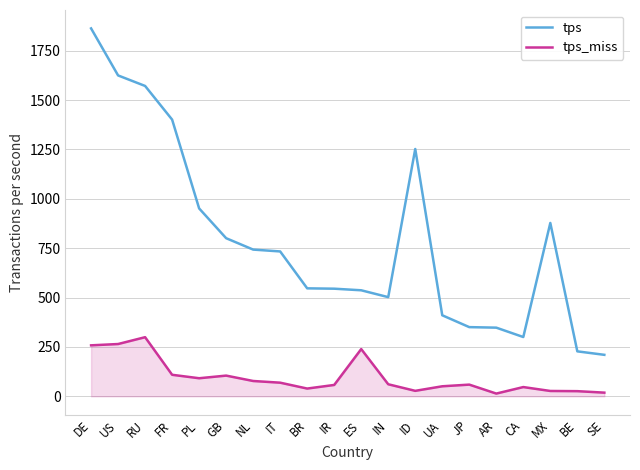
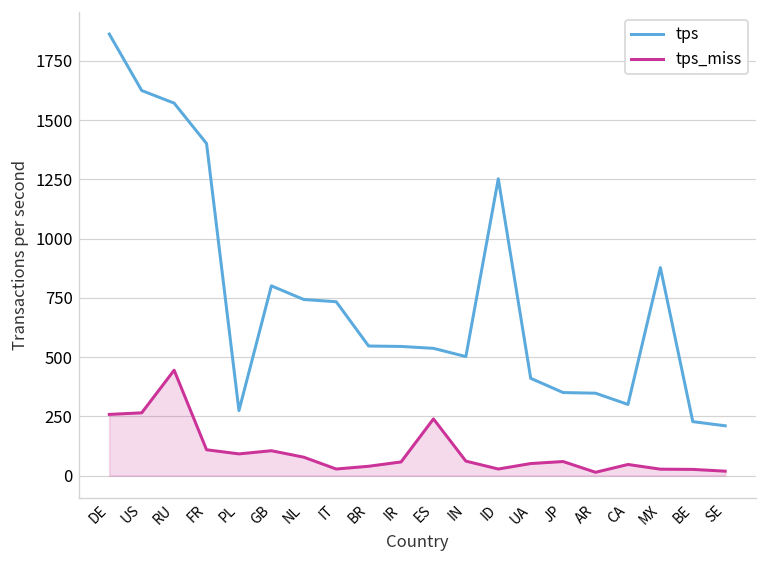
tps_miss, RU: 300 -> 440
tps, PL: 950 -> 270
tps_miss, IT: 70 -> 30
